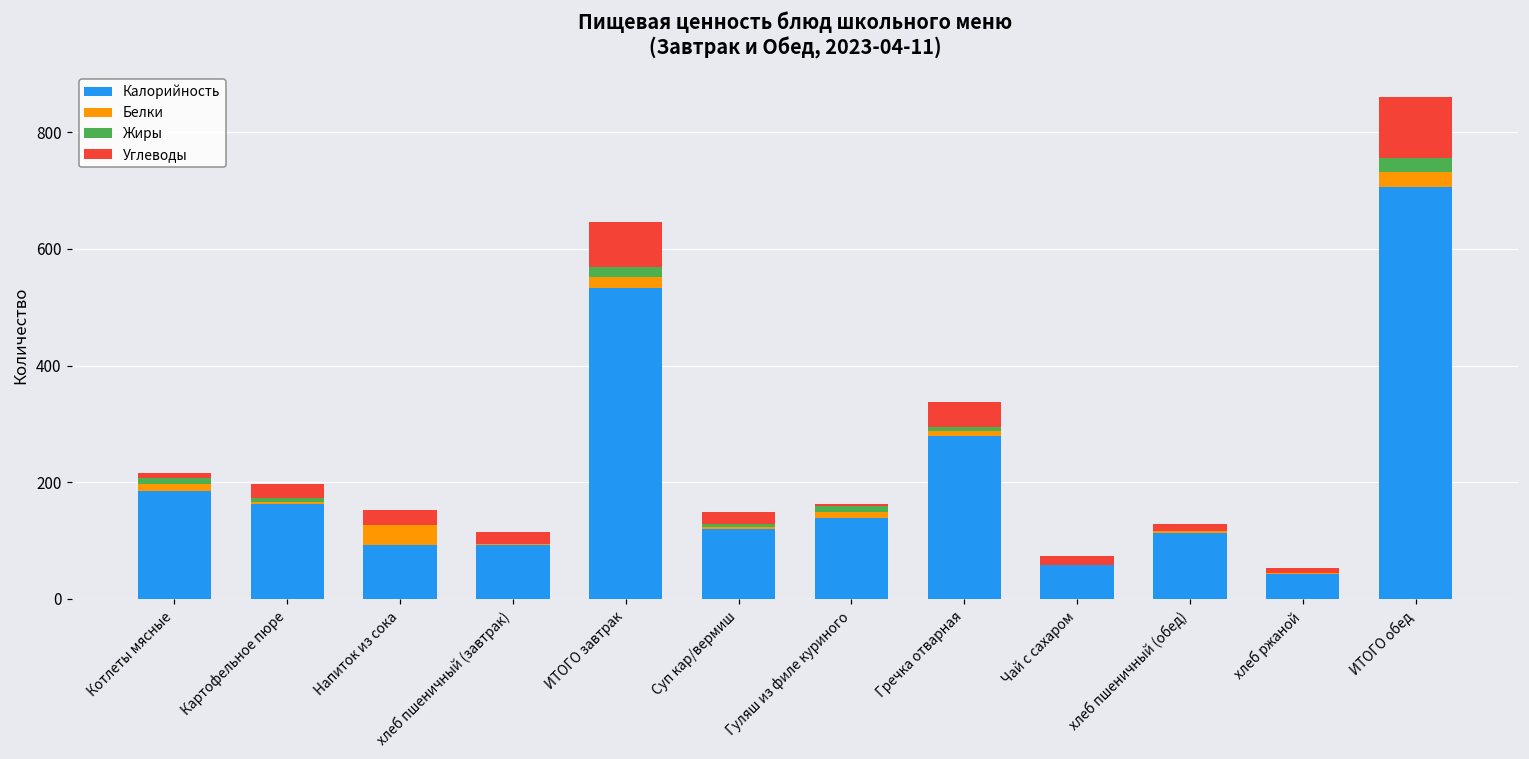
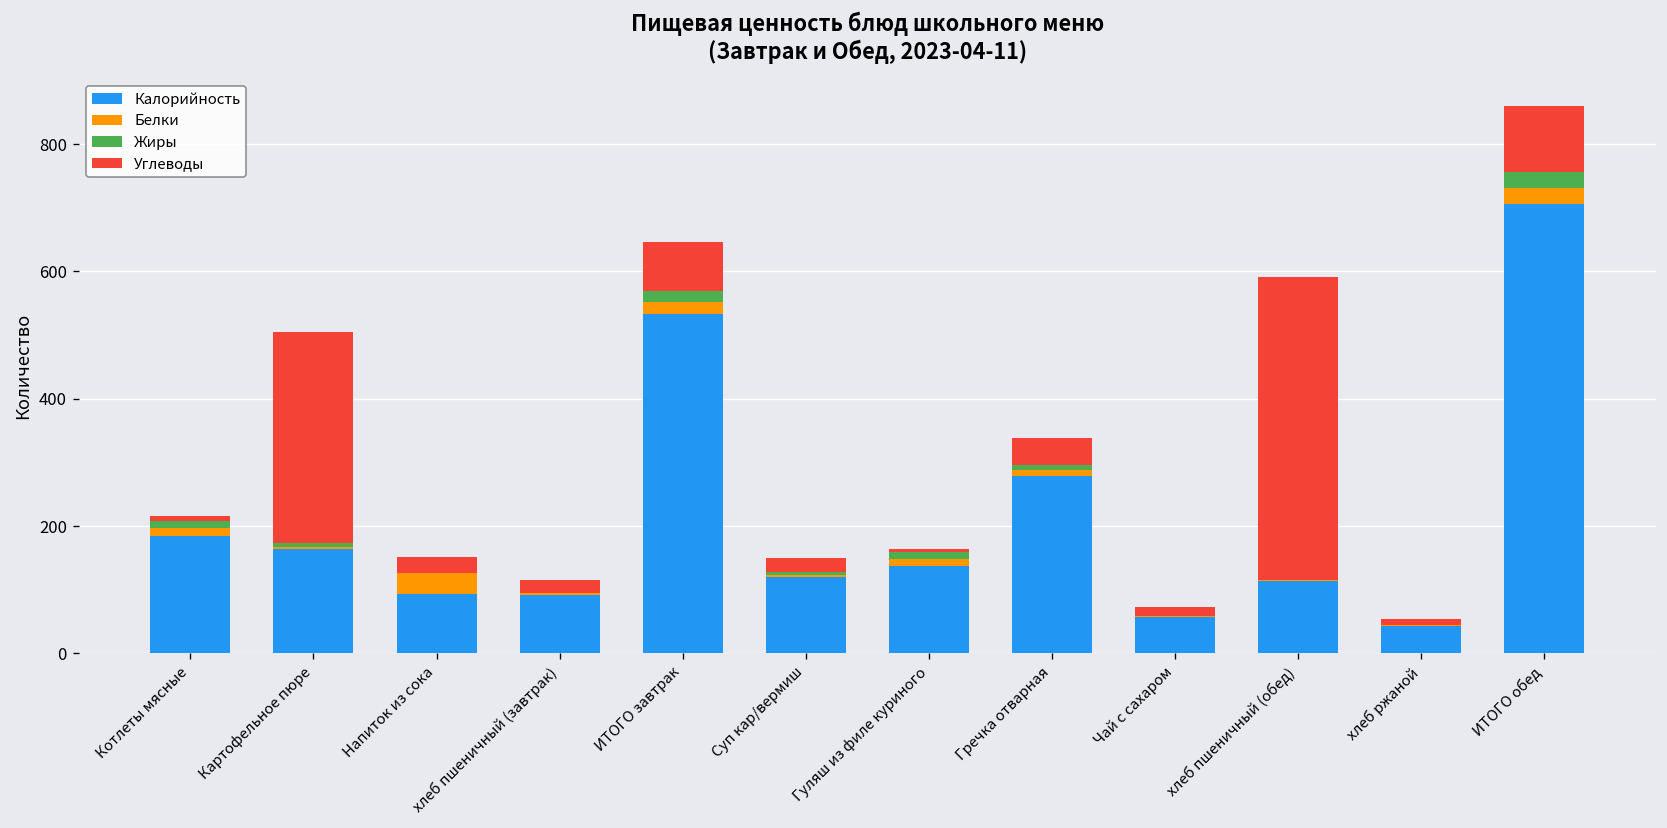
Углеводы, Картофельное пюре: 20 -> 330
Углеводы, хлеб пшеничный (обед): 10 -> 480
